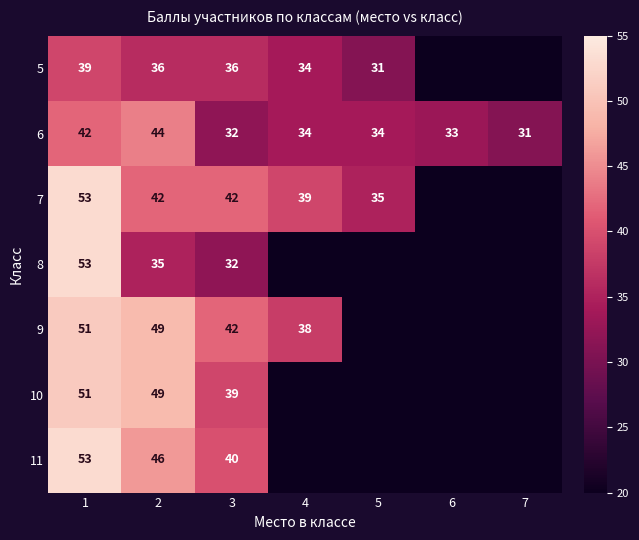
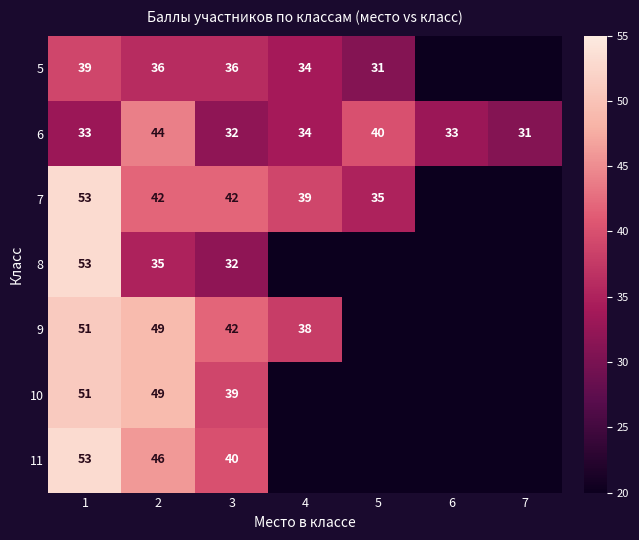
6, 1: 42 -> 33
6, 5: 34 -> 40
